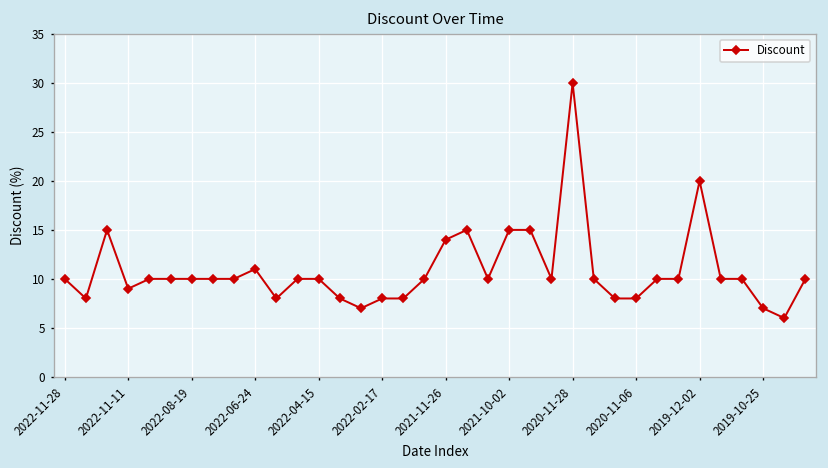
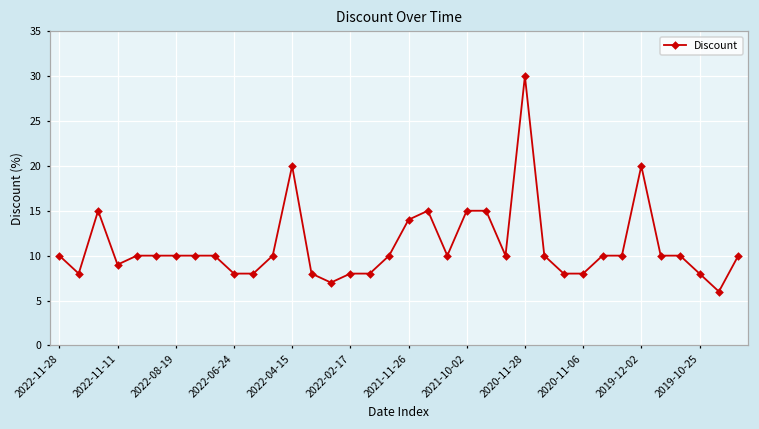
2022-06-24: 11 -> 8
2022-04-15: 10 -> 20
2019-10-25: 7 -> 8
